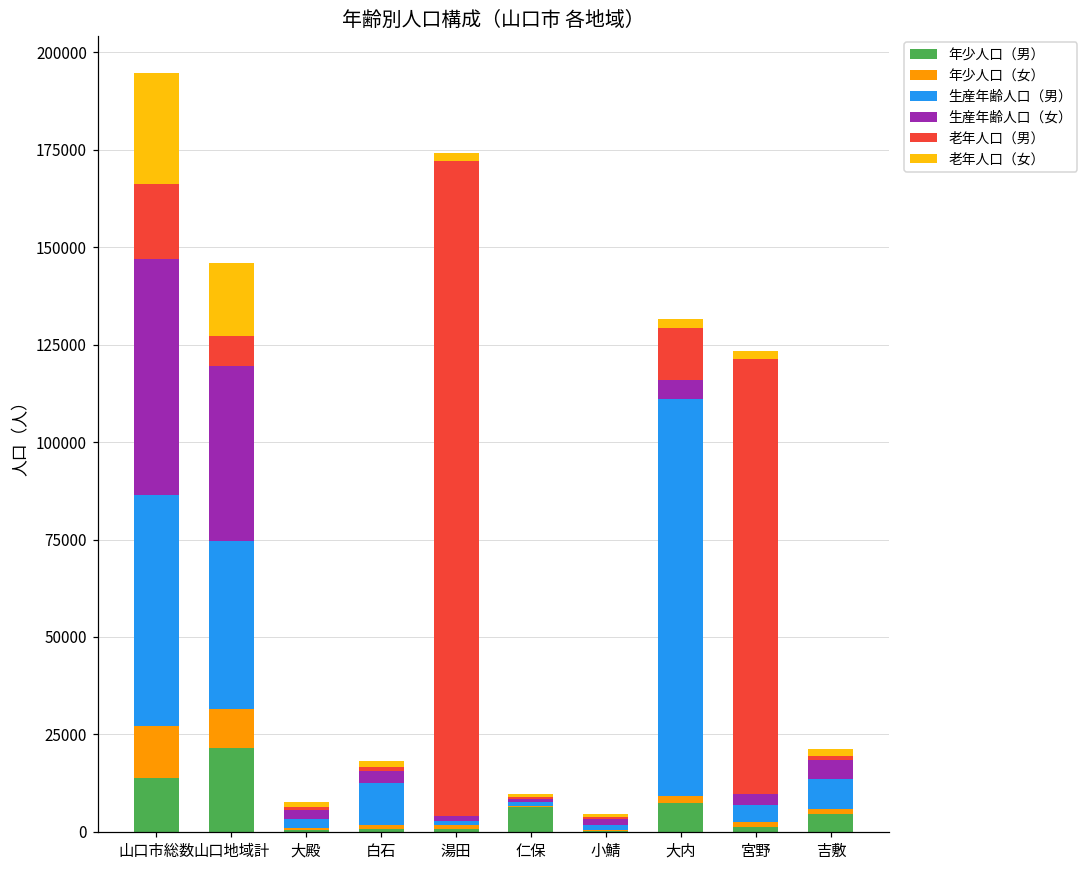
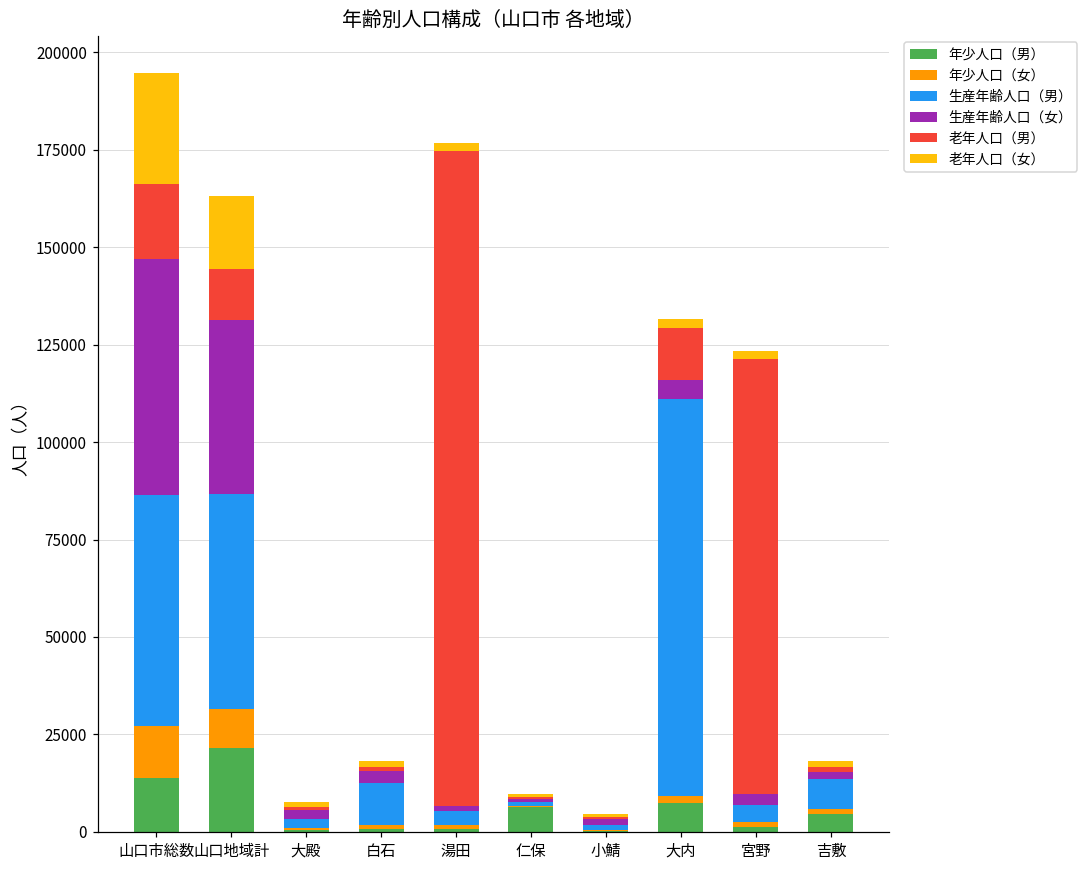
生産年齢人口（男）, 山口地域計: 43000 -> 55000
老年人口（男）, 山口地域計: 8000 -> 13000
生産年齢人口（男）, 湯田: 1000 -> 4000
生産年齢人口（女）, 吉敷: 5000 -> 2000
